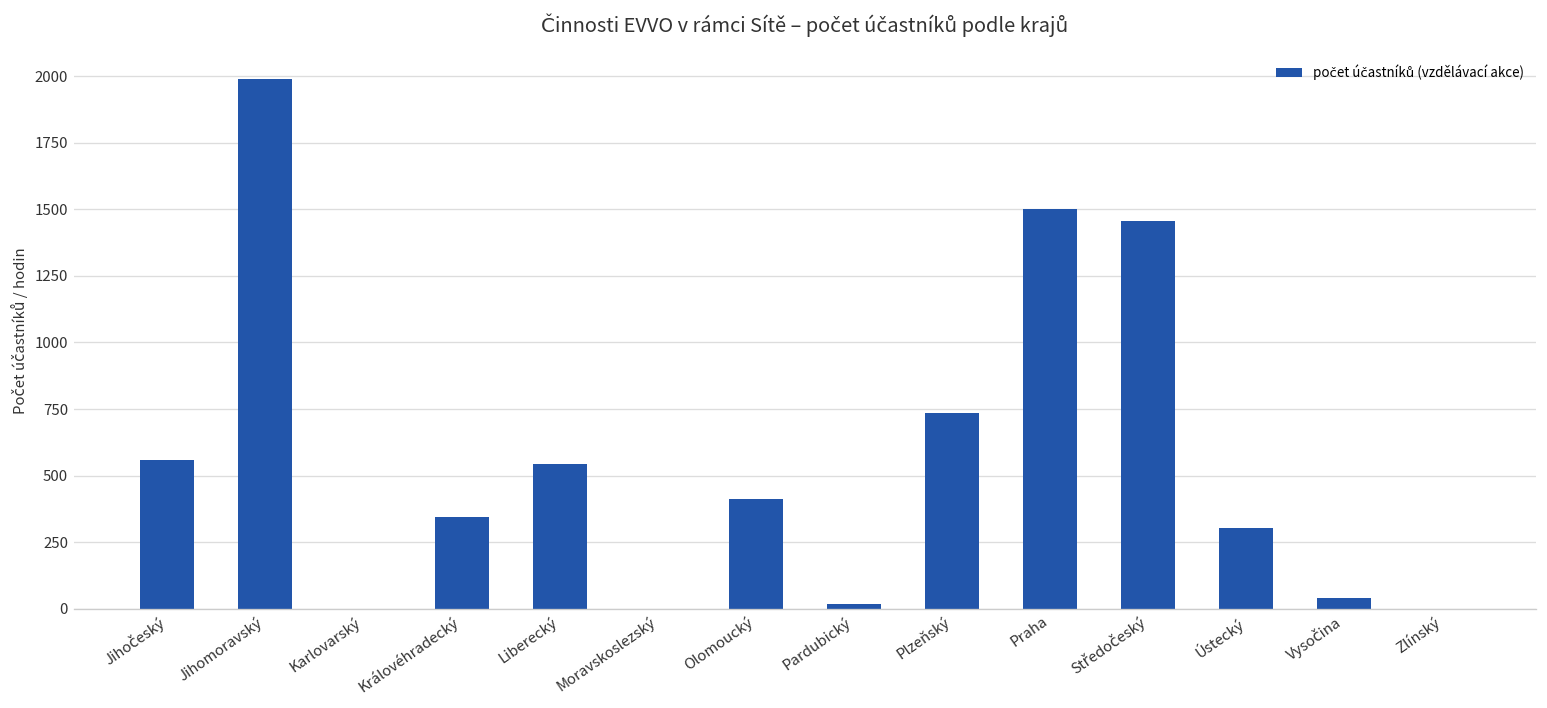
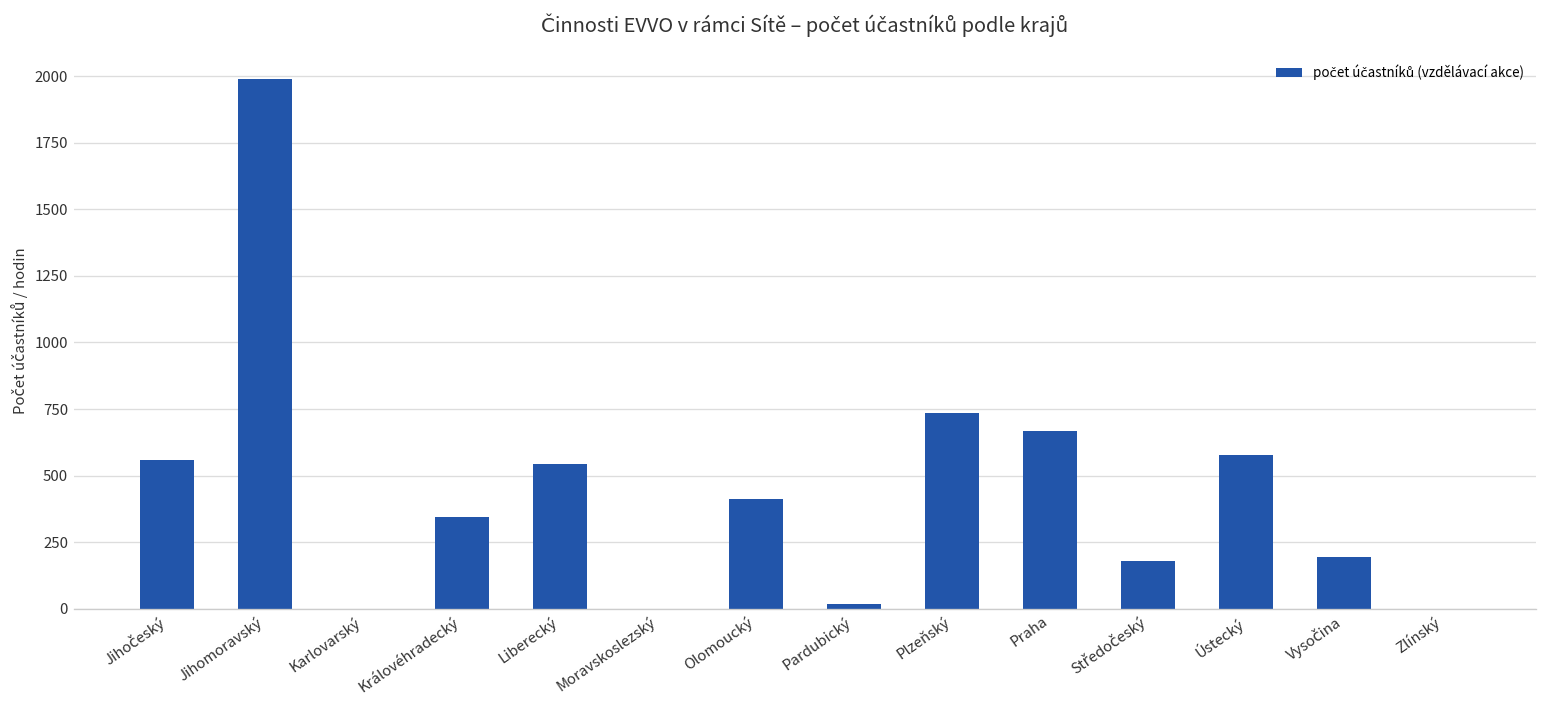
Praha: 1500 -> 670
Středočeský: 1460 -> 180
Ústecký: 300 -> 580
Vysočina: 40 -> 200
